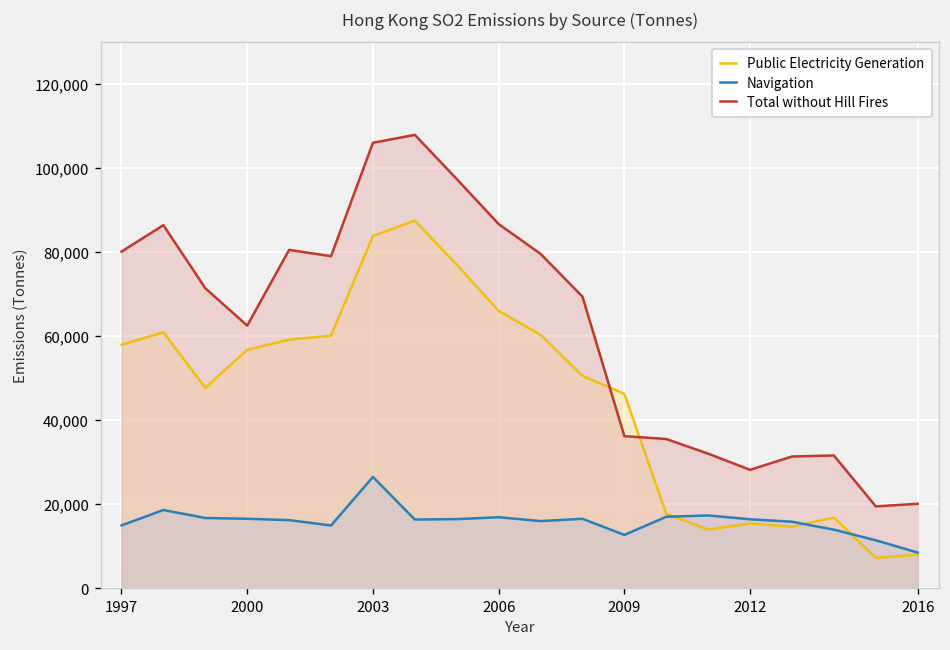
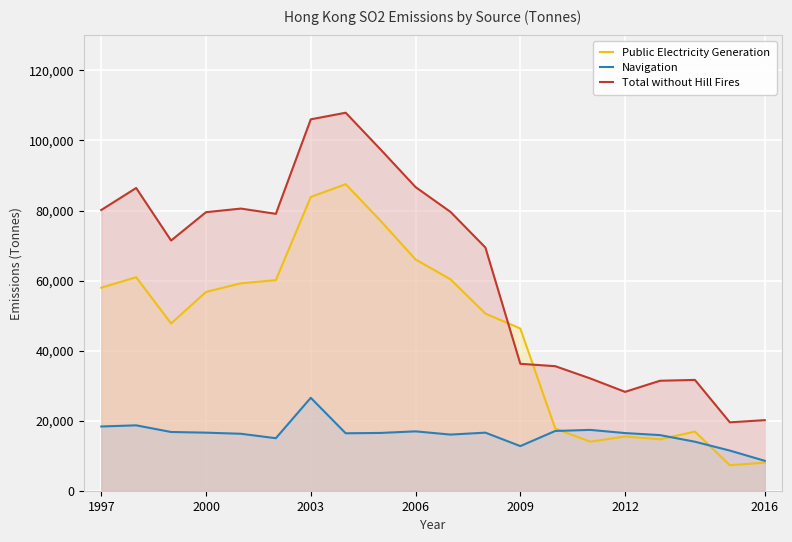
Navigation, 1997: 15,000 -> 18,000
Total without Hill Fires, 2000: 63,000 -> 80,000
